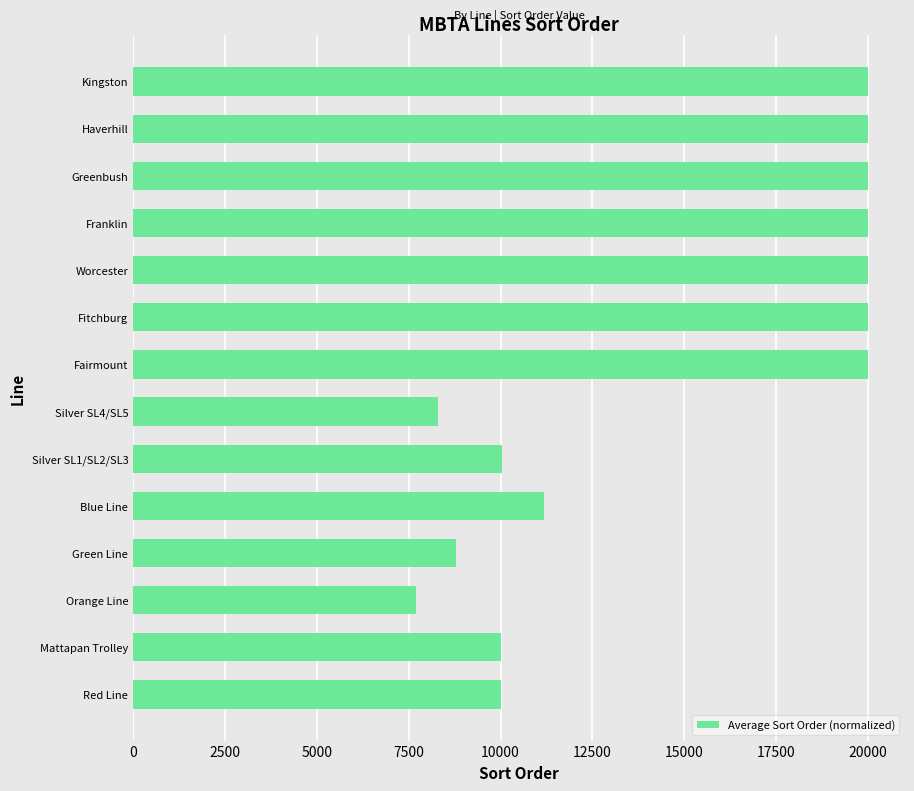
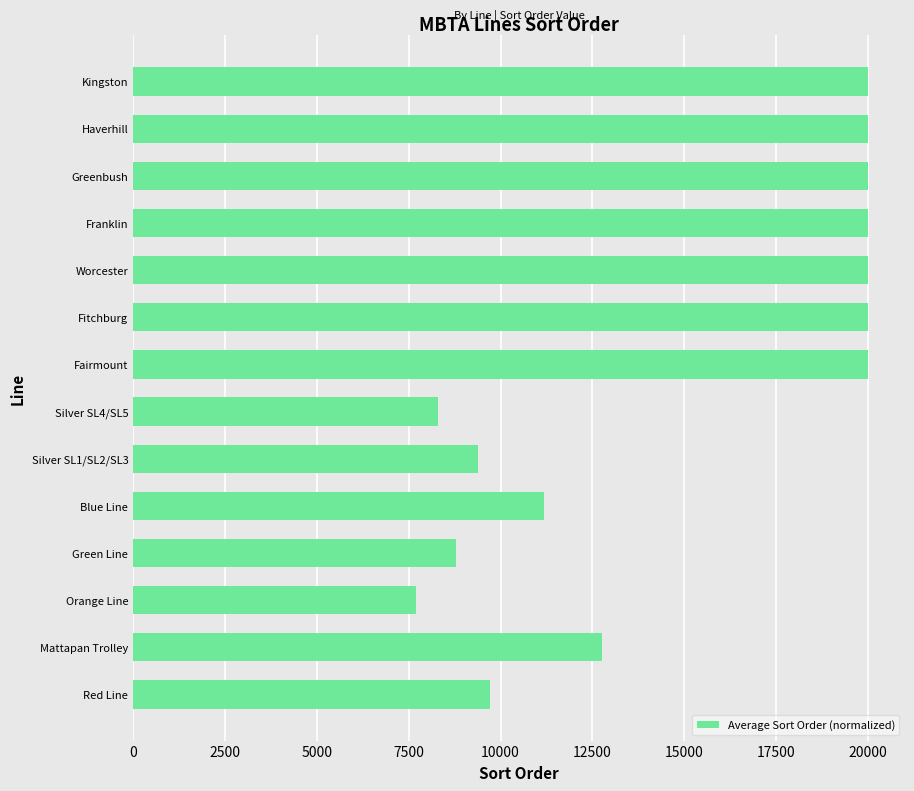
Silver SL1/SL2/SL3: 10100 -> 9400
Mattapan Trolley: 10000 -> 12800
Red Line: 10000 -> 9700
